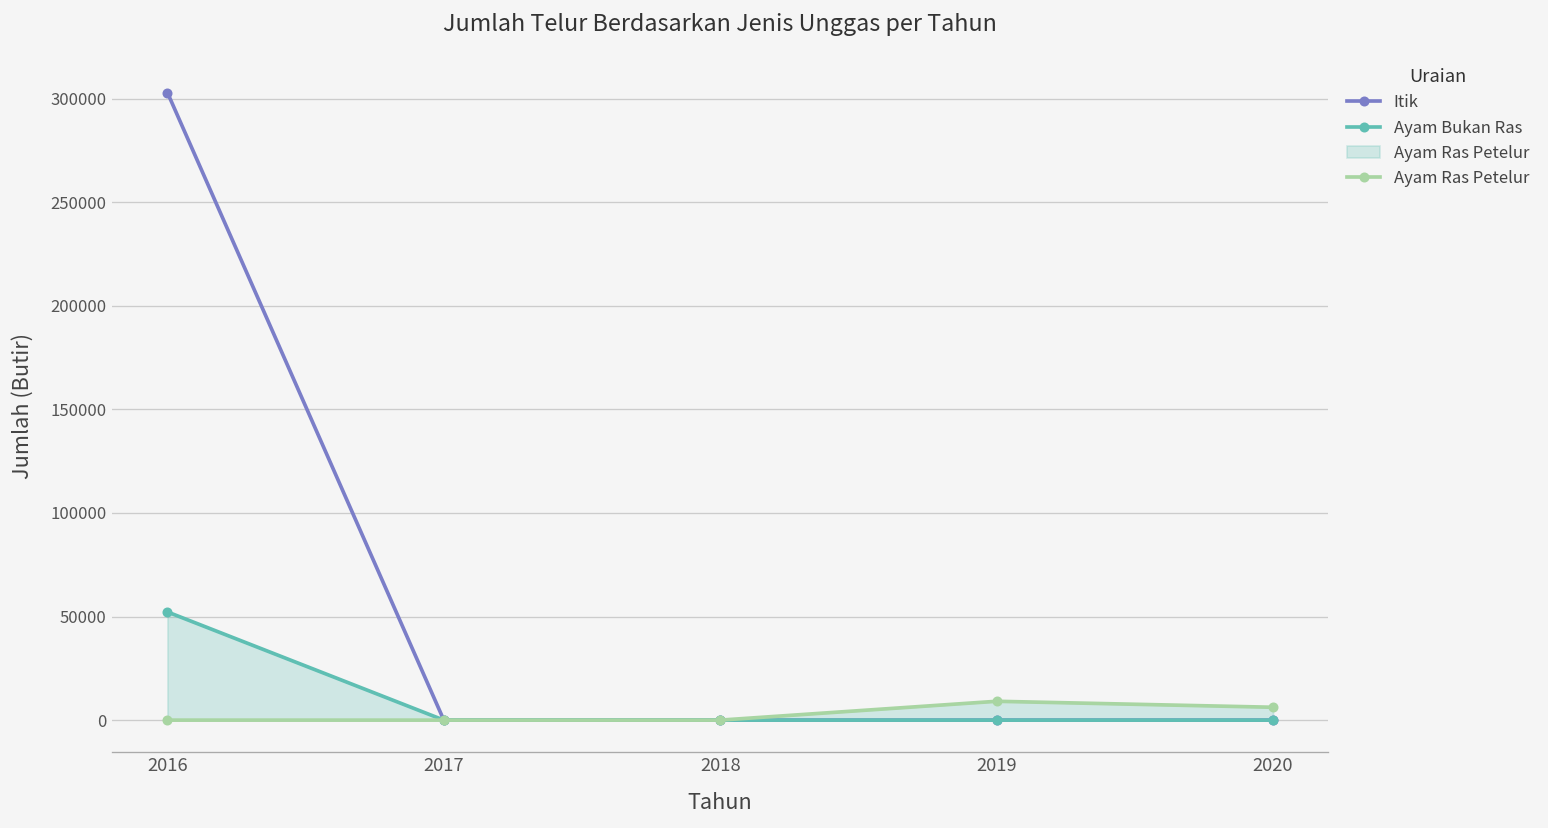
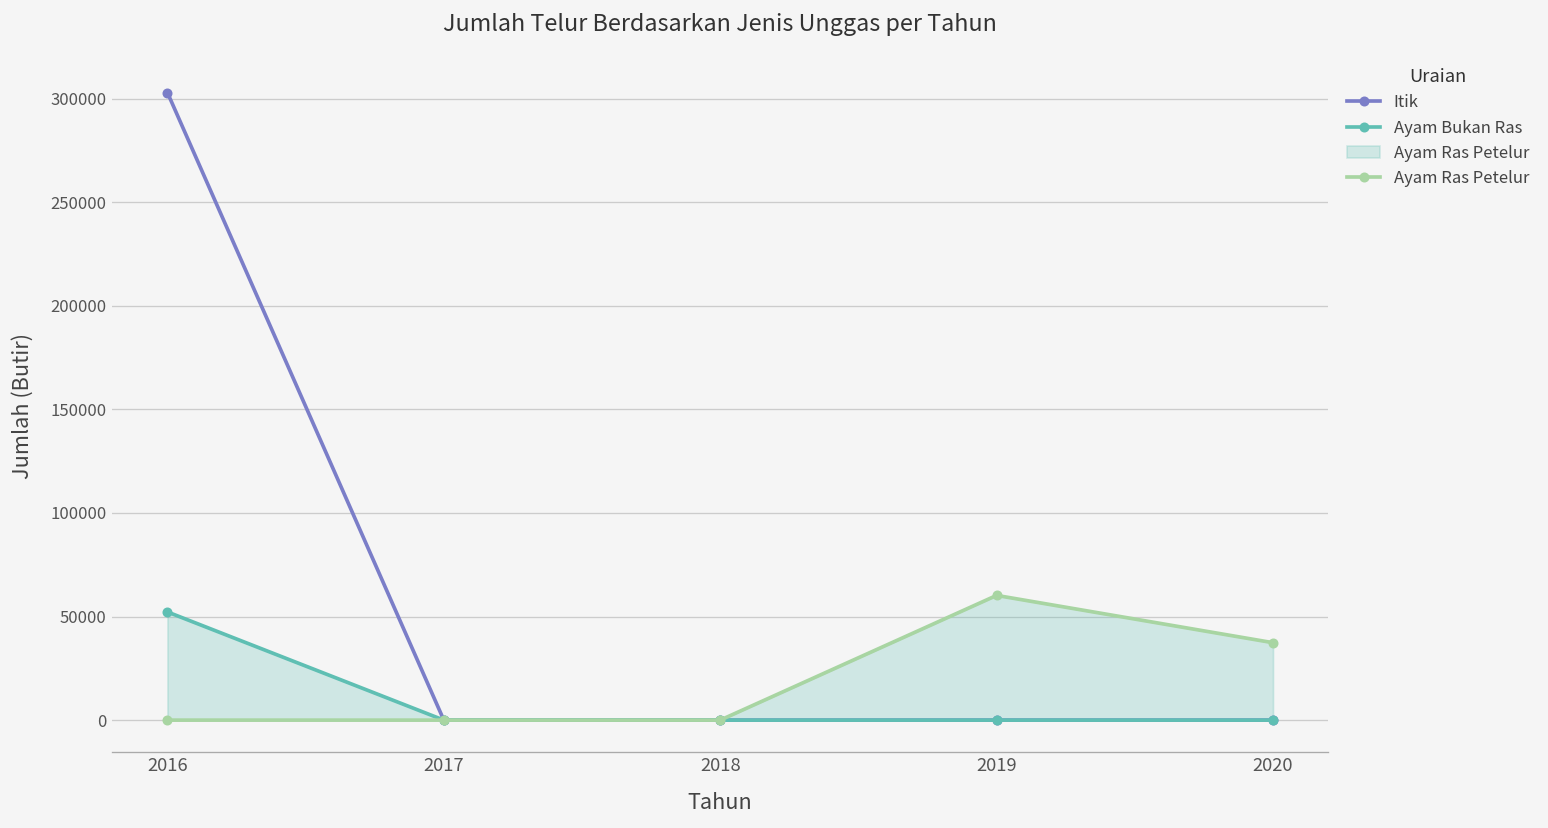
Ayam Ras Petelur, 2019: 9000 -> 60000
Ayam Ras Petelur, 2020: 6000 -> 37000
